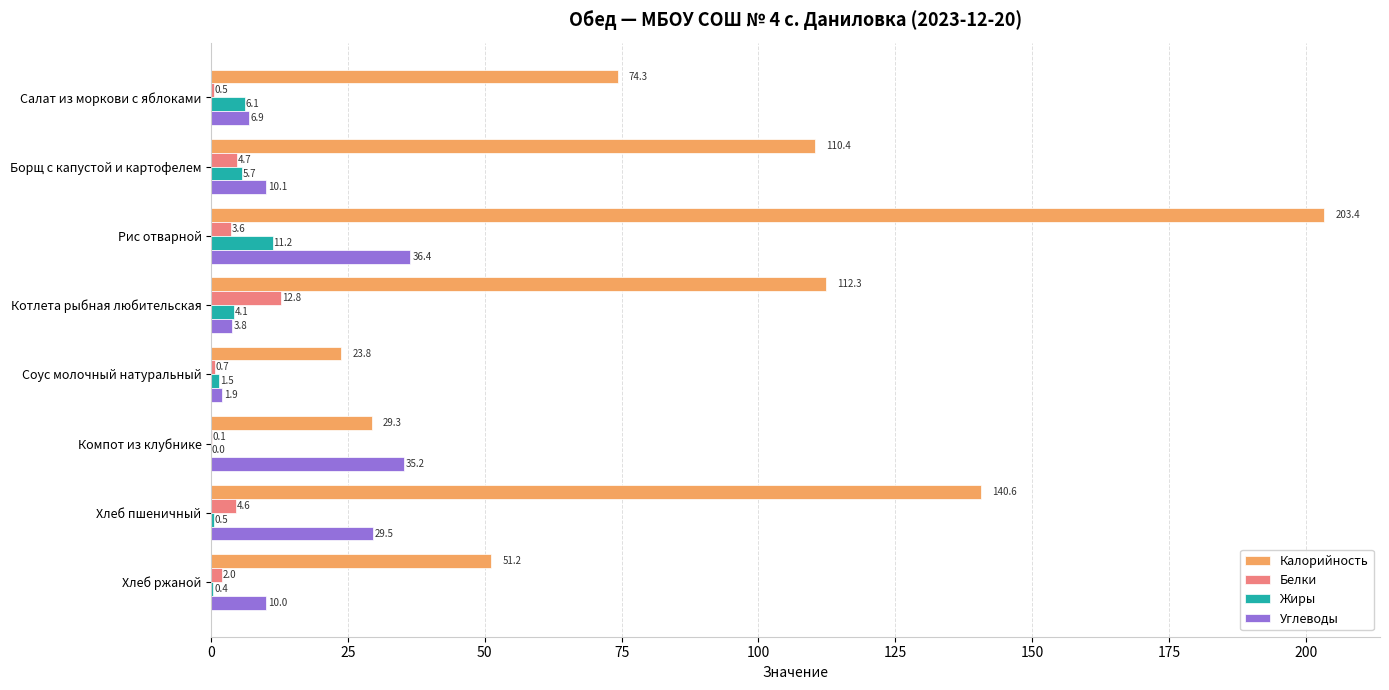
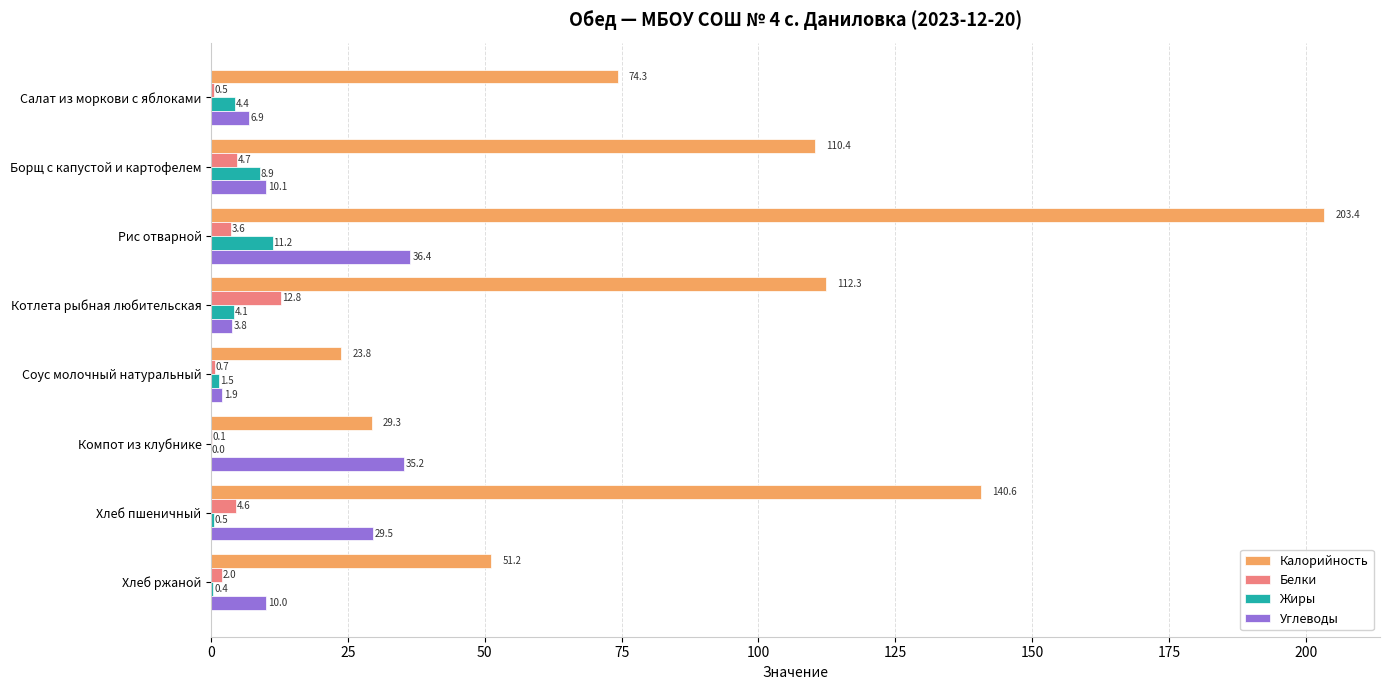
Жиры, Салат из моркови с яблоками: 6.1 -> 4.4
Жиры, Борщ с капустой и картофелем: 5.7 -> 8.9
